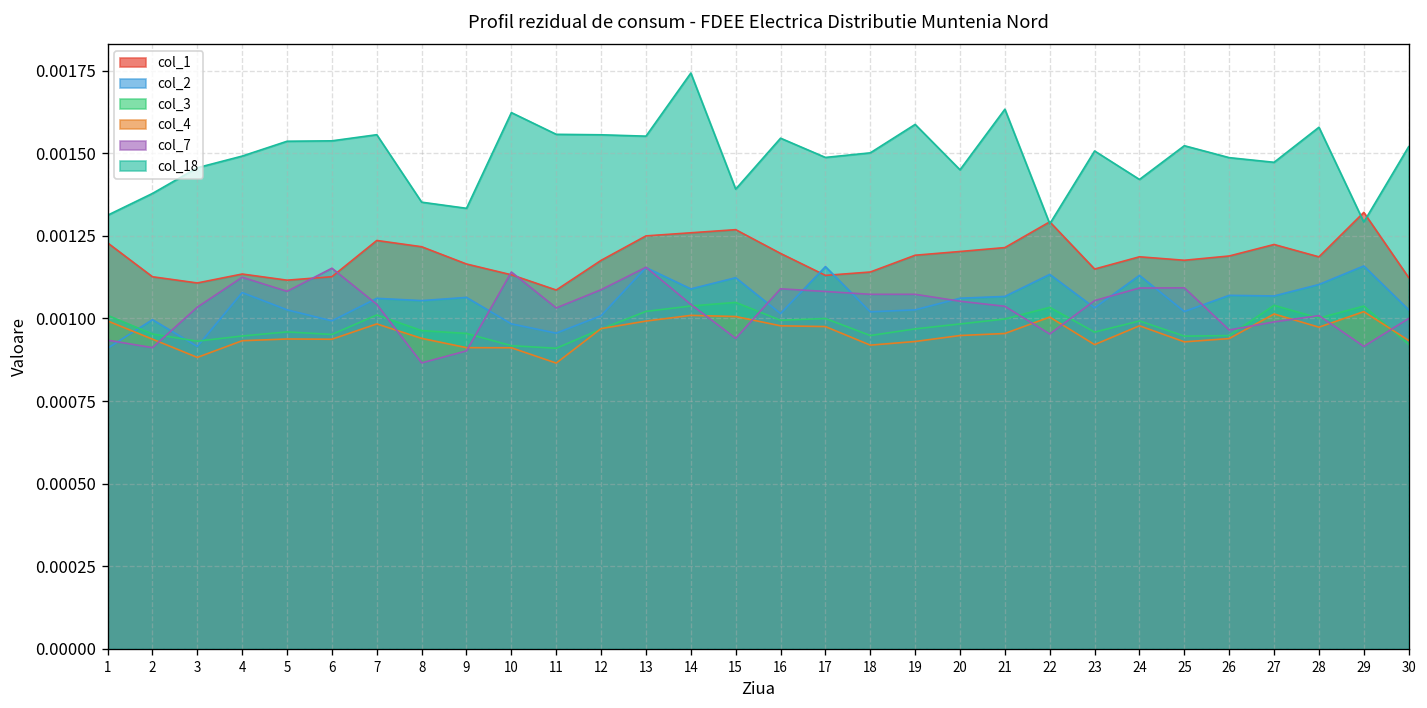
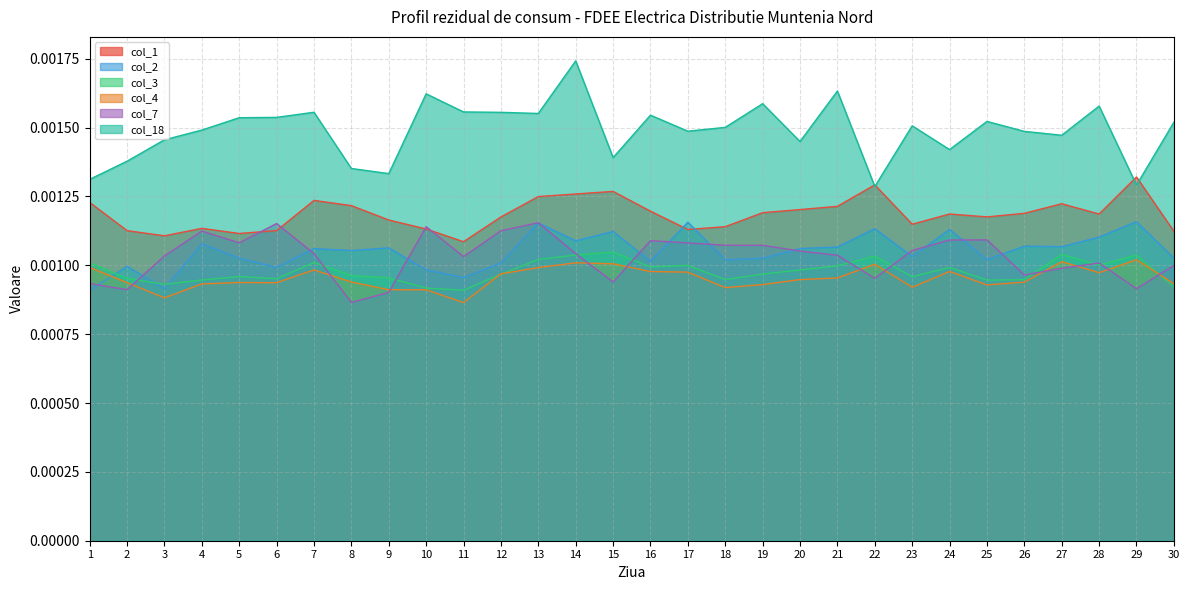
col_7, 12: 0.00109 -> 0.00113
